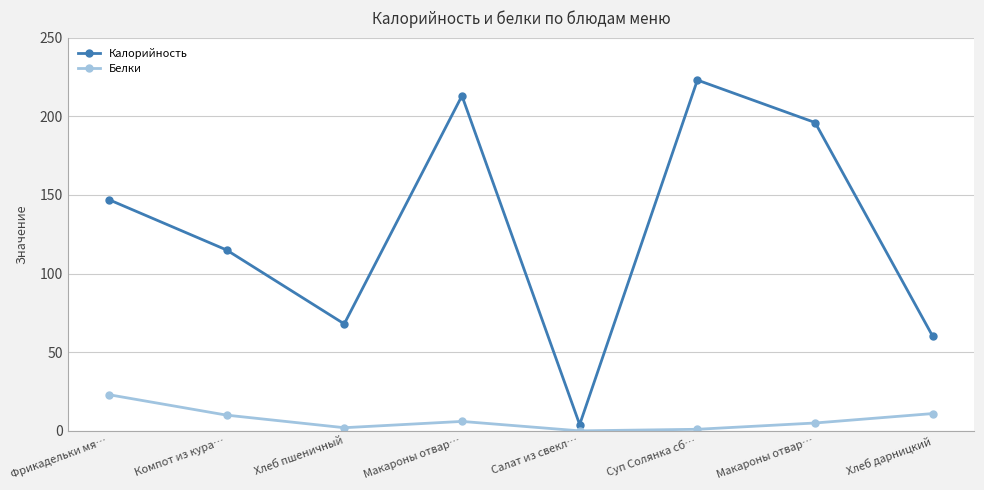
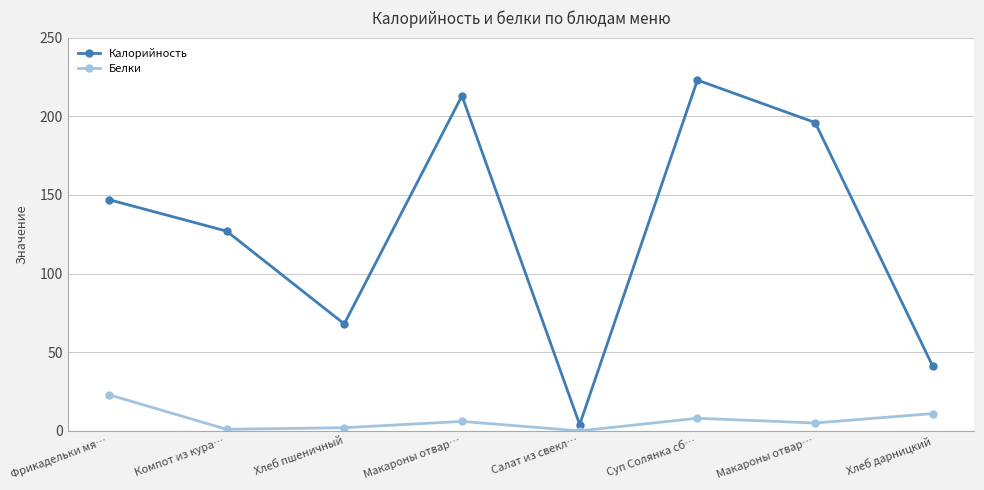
Калорийность, Компот из кура…: 115 -> 127
Белки, Компот из кура…: 10 -> 1
Белки, Суп Солянка сб…: 1 -> 8
Калорийность, Хлеб дарницкий: 60 -> 41
